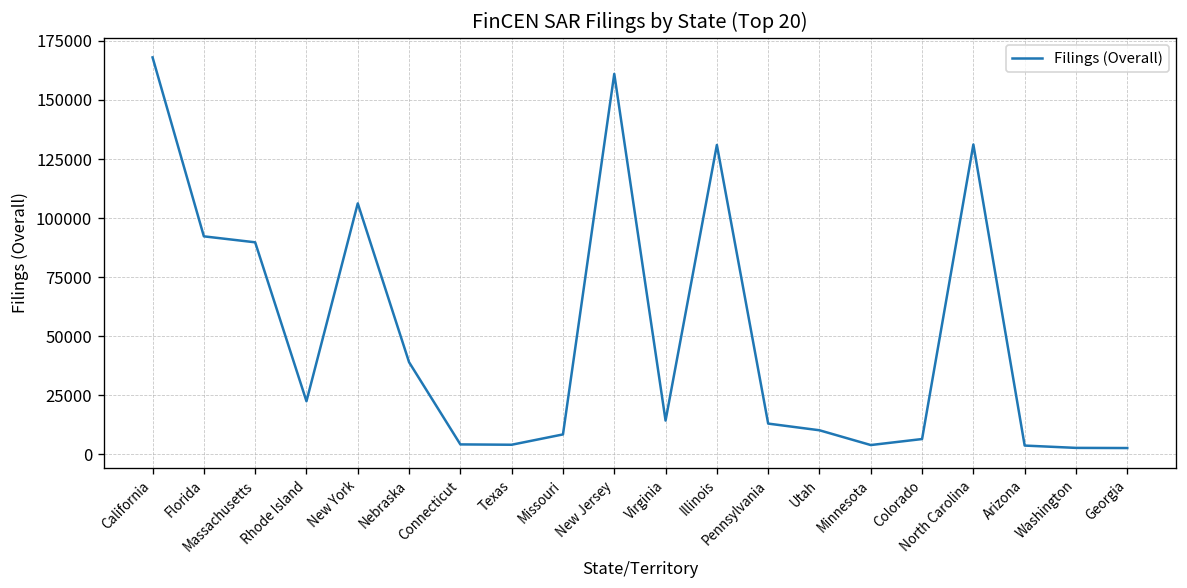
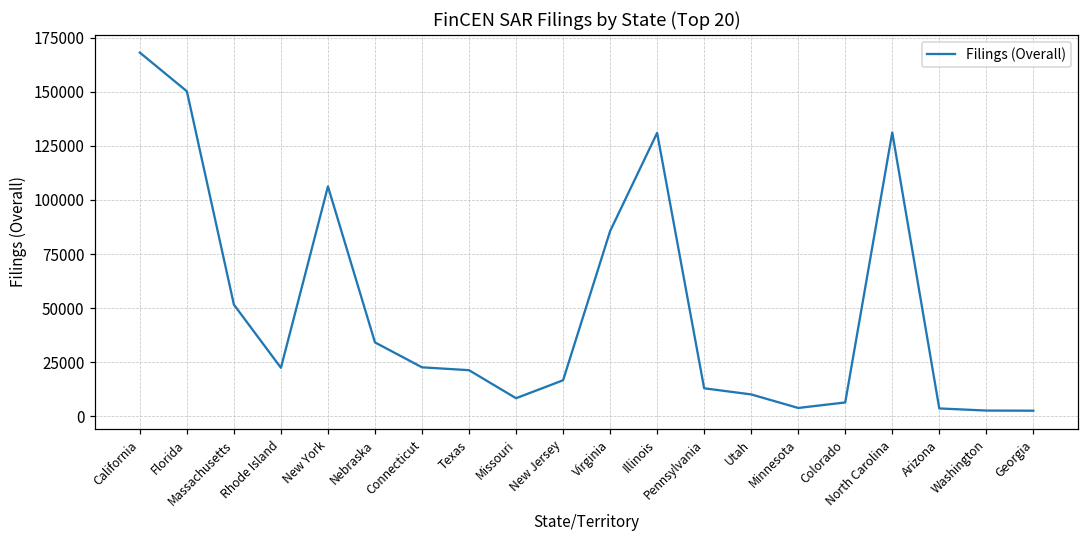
Florida: 92000 -> 150000
Massachusetts: 90000 -> 52000
Nebraska: 39000 -> 34000
Connecticut: 4000 -> 23000
Texas: 4000 -> 21000
New Jersey: 161000 -> 17000
Virginia: 14000 -> 86000
